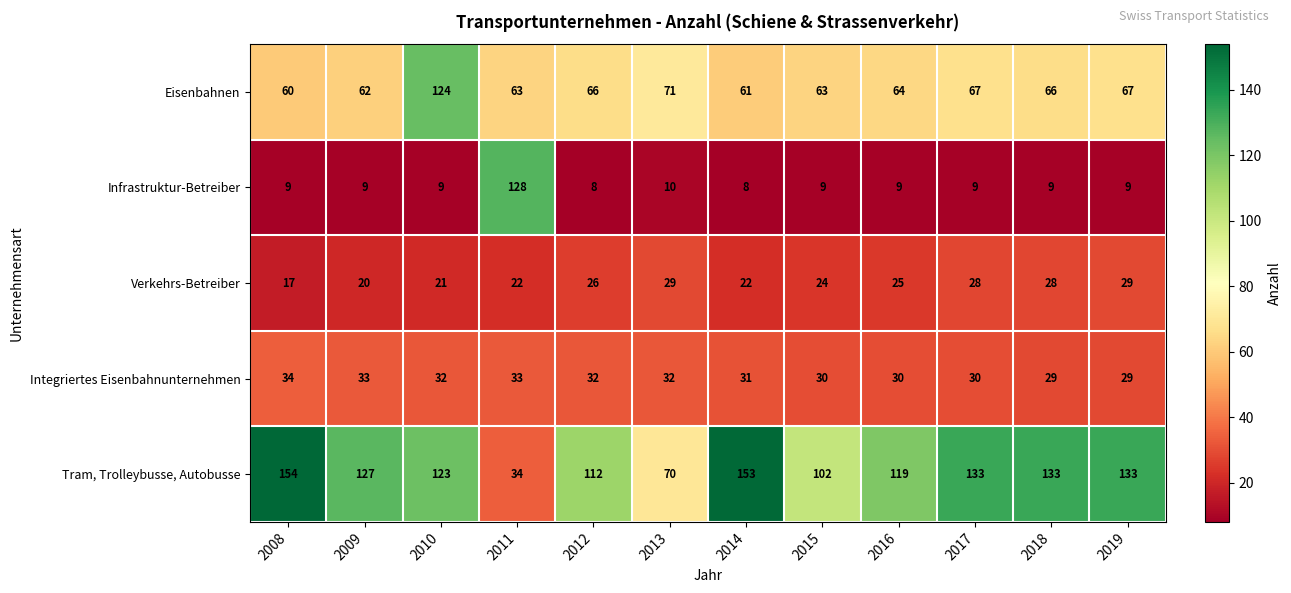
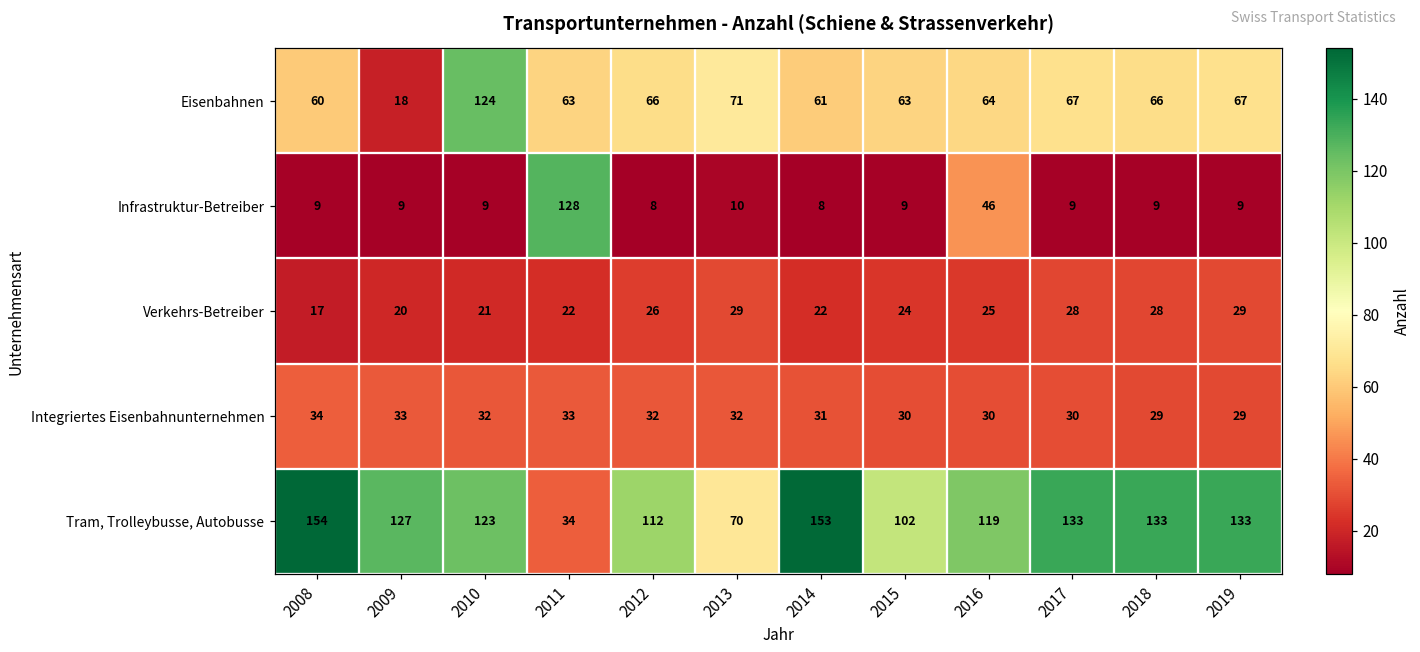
Eisenbahnen, 2009: 62 -> 18
Infrastruktur-Betreiber, 2016: 9 -> 46
